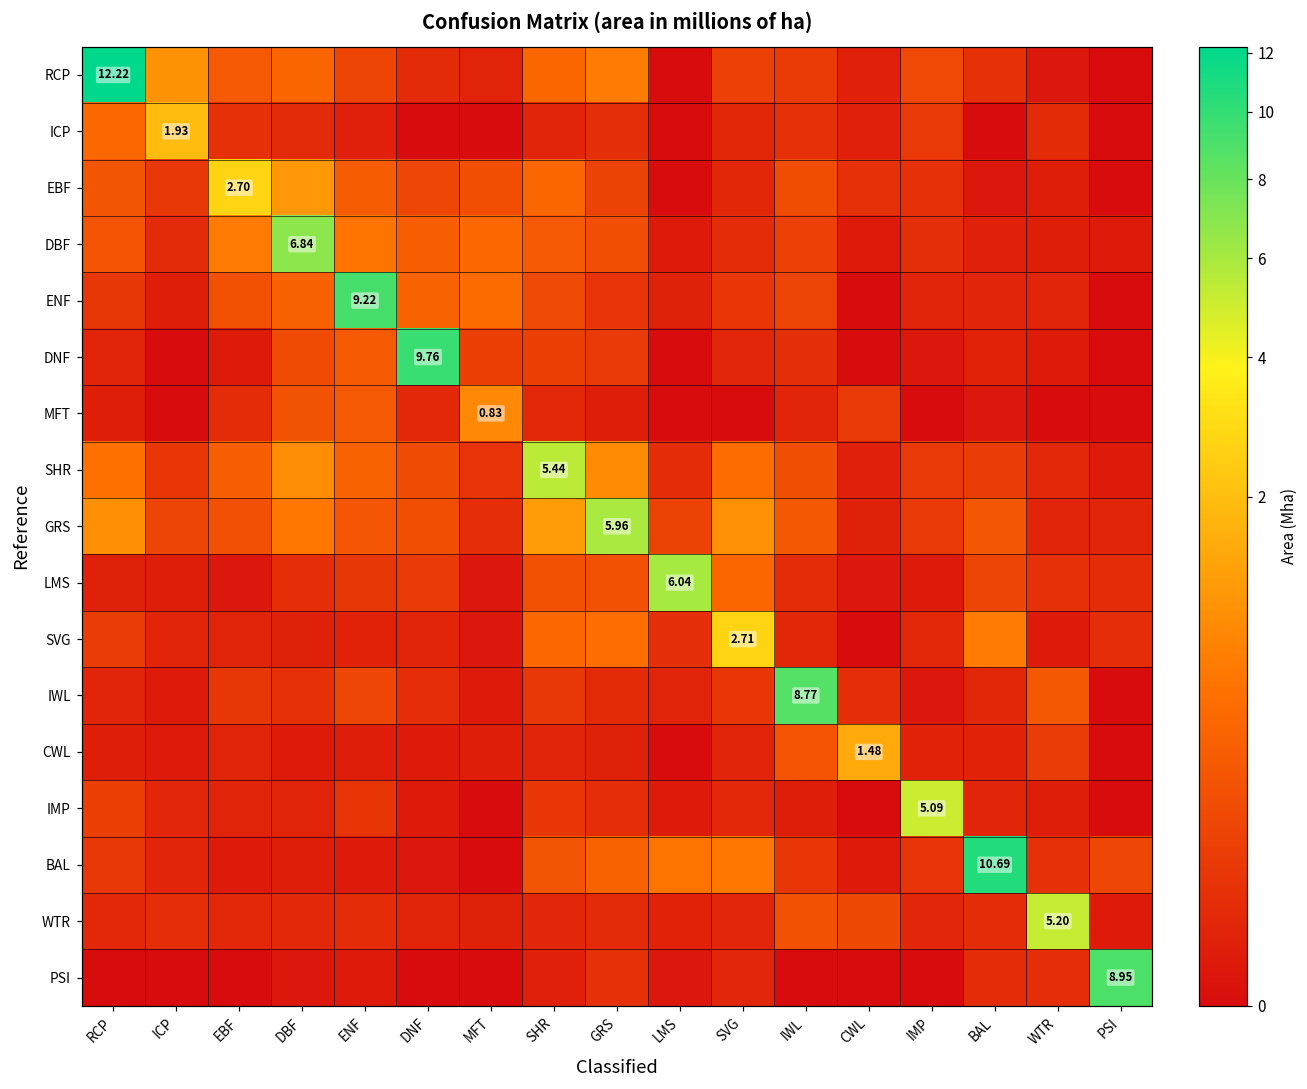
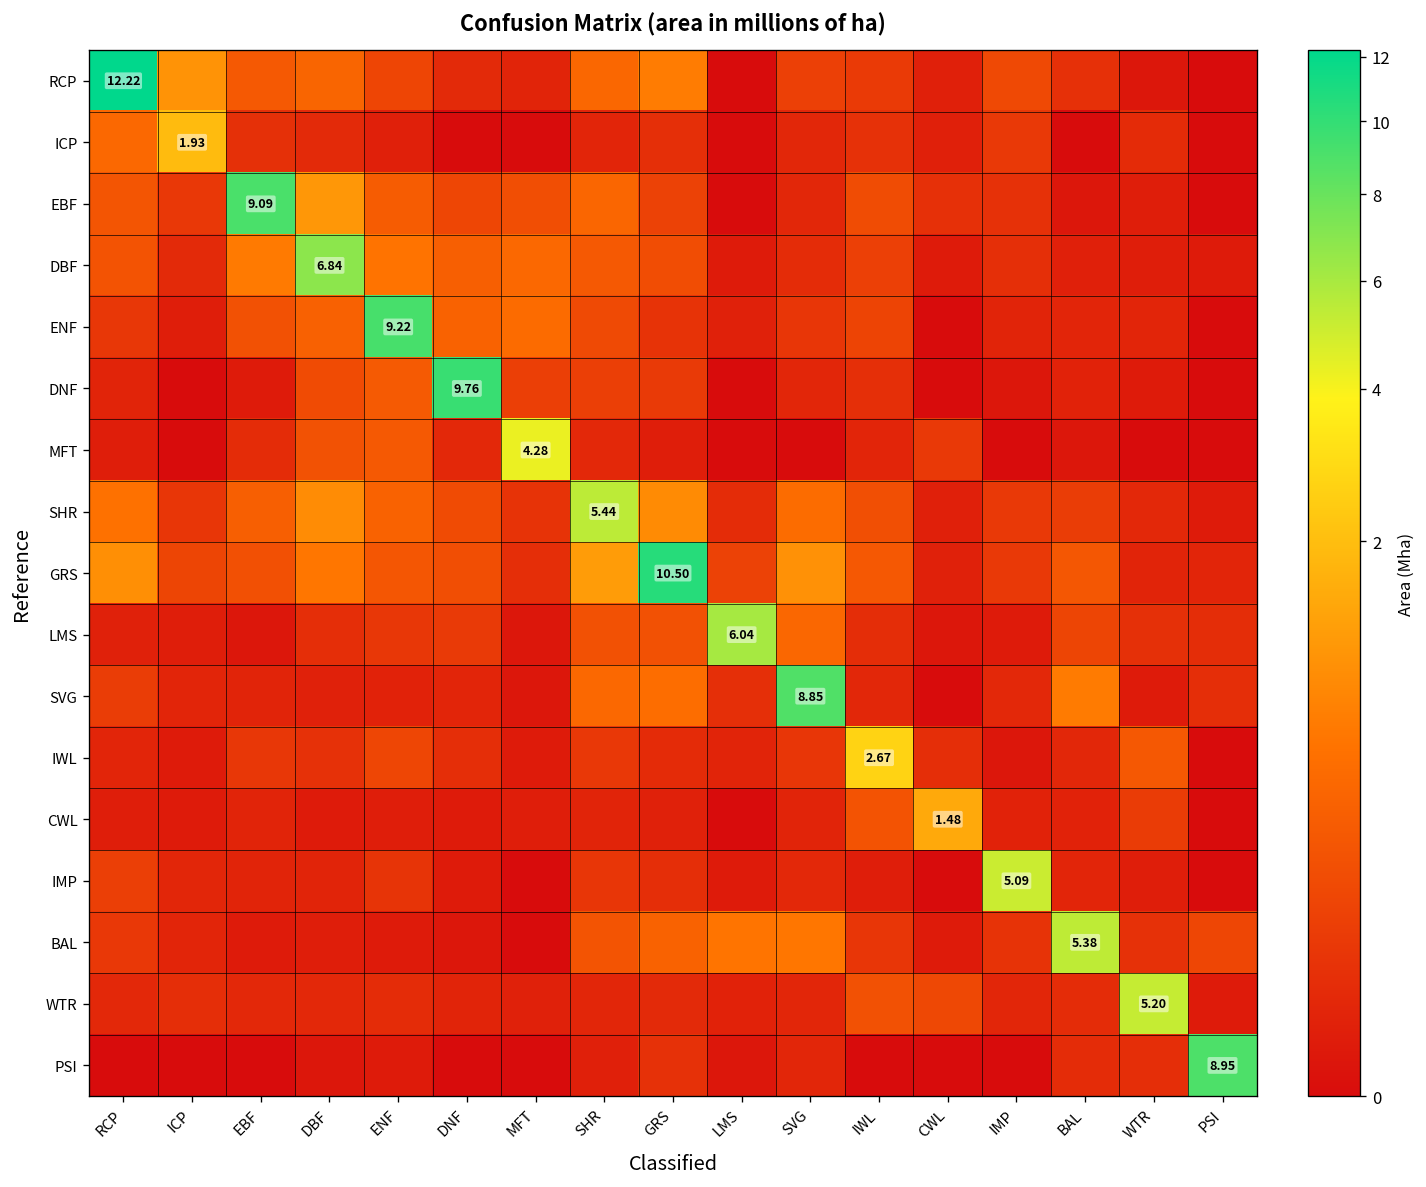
EBF, EBF: 2.70 -> 9.09
MFT, MFT: 0.83 -> 4.28
GRS, GRS: 5.96 -> 10.50
SVG, SVG: 2.71 -> 8.85
IWL, IWL: 8.77 -> 2.67
BAL, BAL: 10.69 -> 5.38
